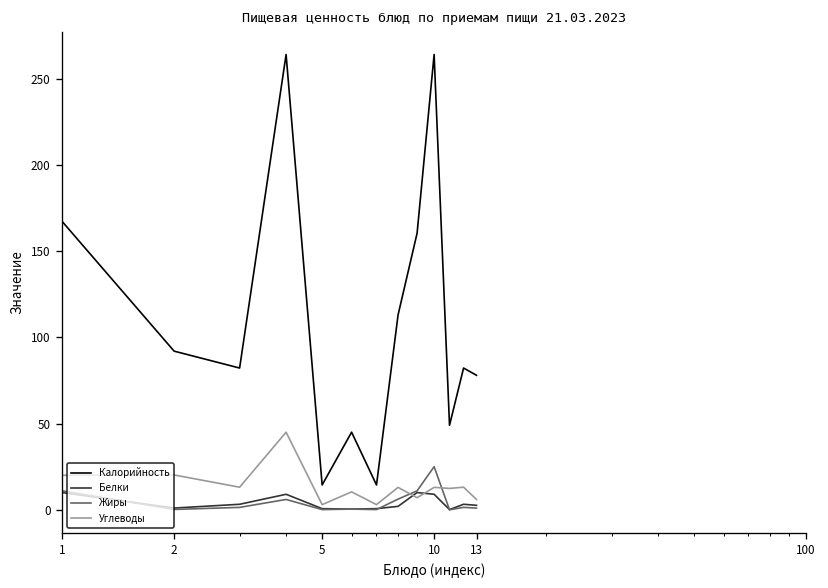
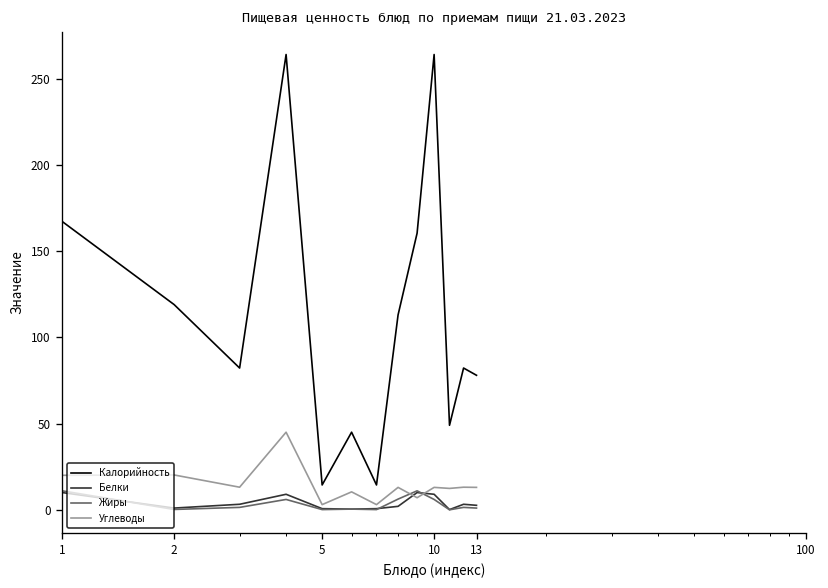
Калорийность, 2: 92 -> 119
Жиры, 10: 25 -> 6
Углеводы, 13: 6 -> 13
